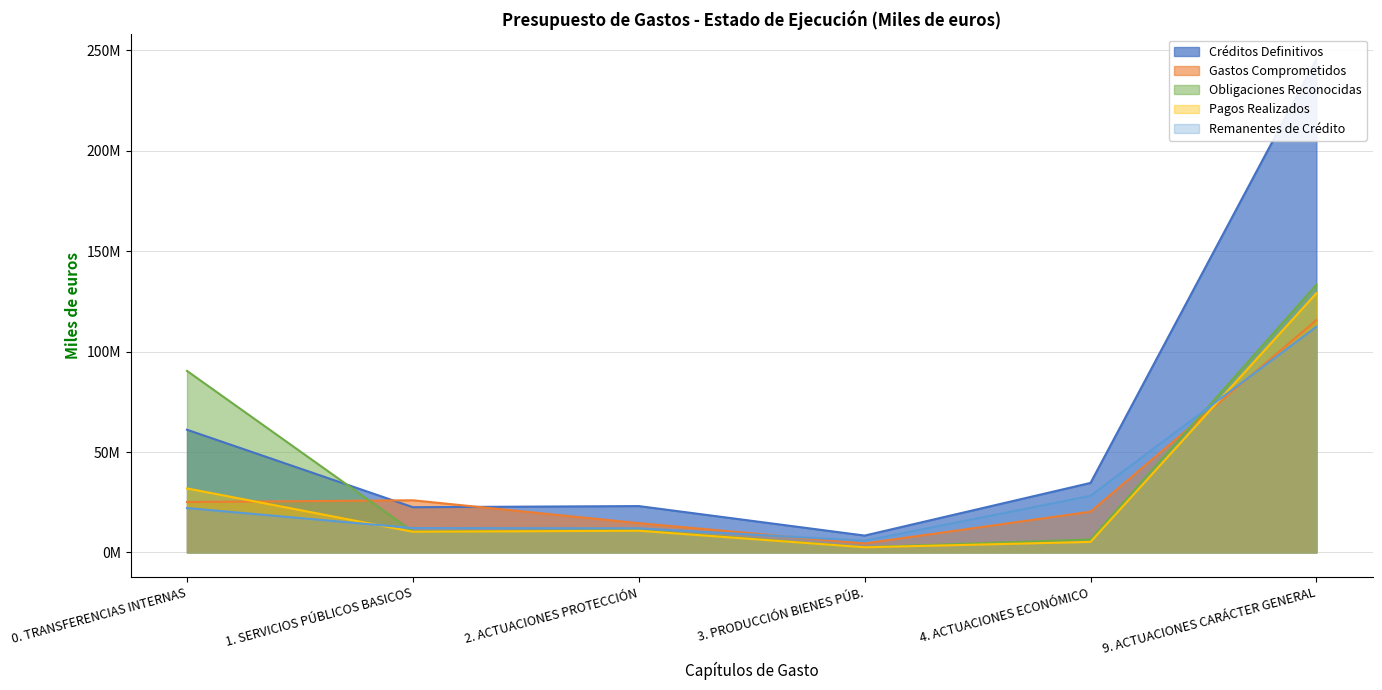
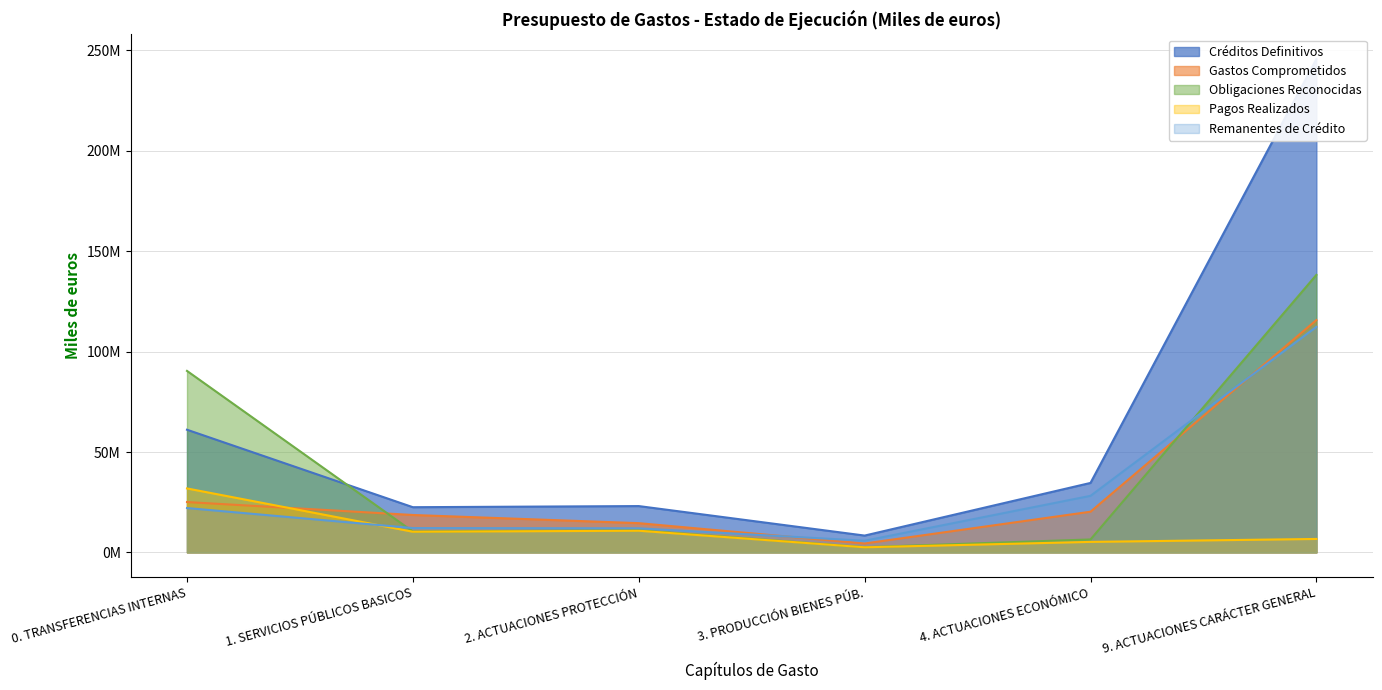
Gastos Comprometidos, 1. SERVICIOS PÚBLICOS BASICOS: 26000000 -> 19000000
Obligaciones Reconocidas, 9. ACTUACIONES CARÁCTER GENERAL: 133000000 -> 138000000
Pagos Realizados, 9. ACTUACIONES CARÁCTER GENERAL: 129000000 -> 7000000
